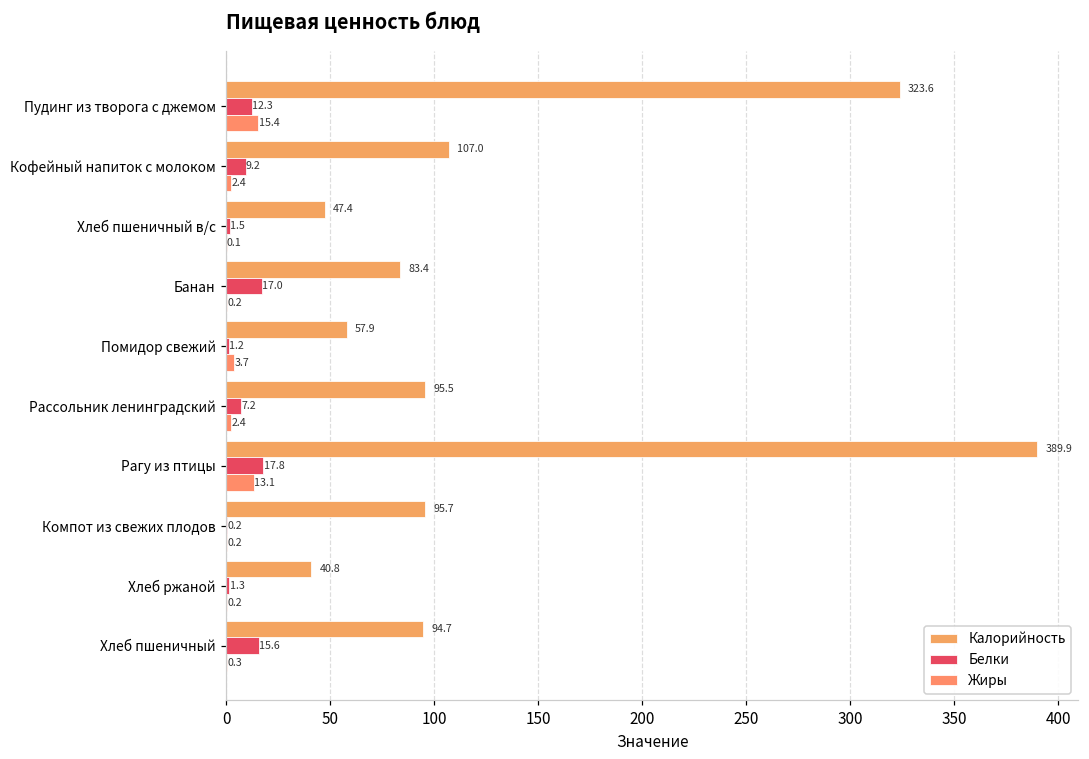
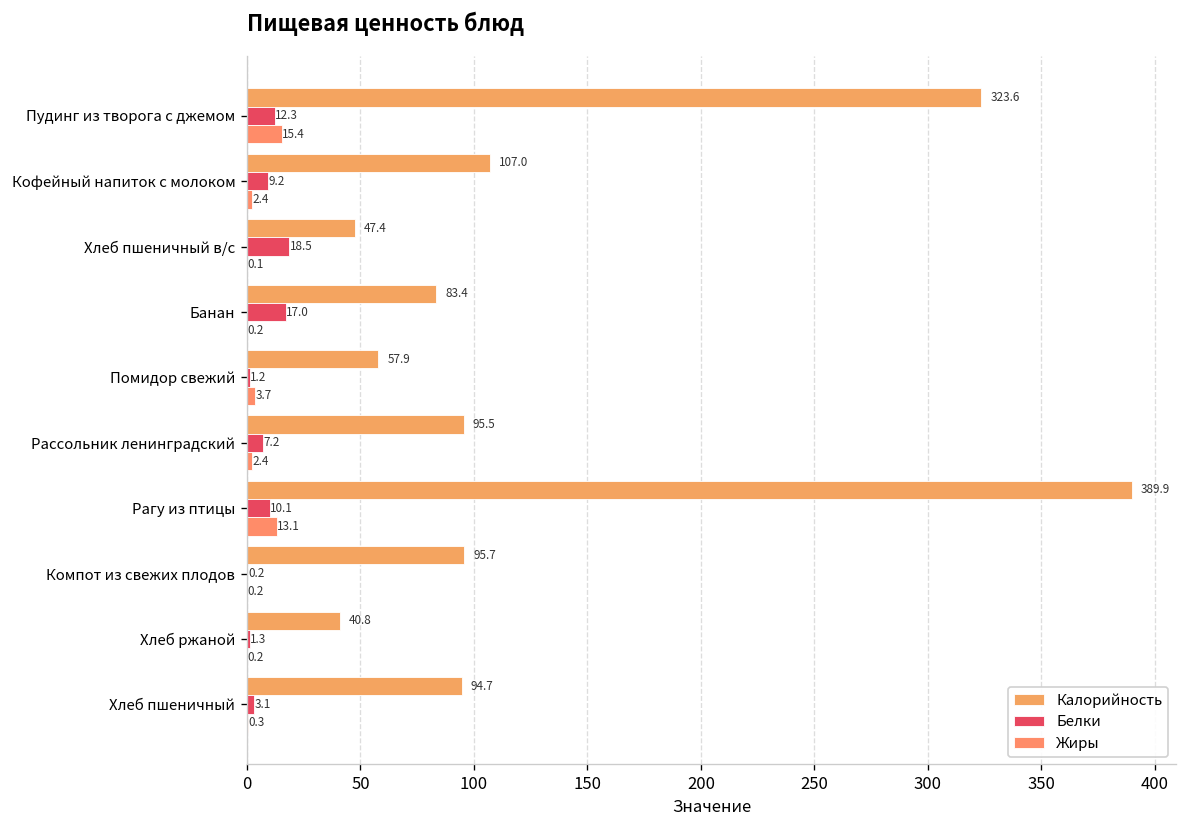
Белки, Хлеб пшеничный в/с: 1.5 -> 18.5
Белки, Рагу из птицы: 17.8 -> 10.1
Белки, Хлеб пшеничный: 15.6 -> 3.1
